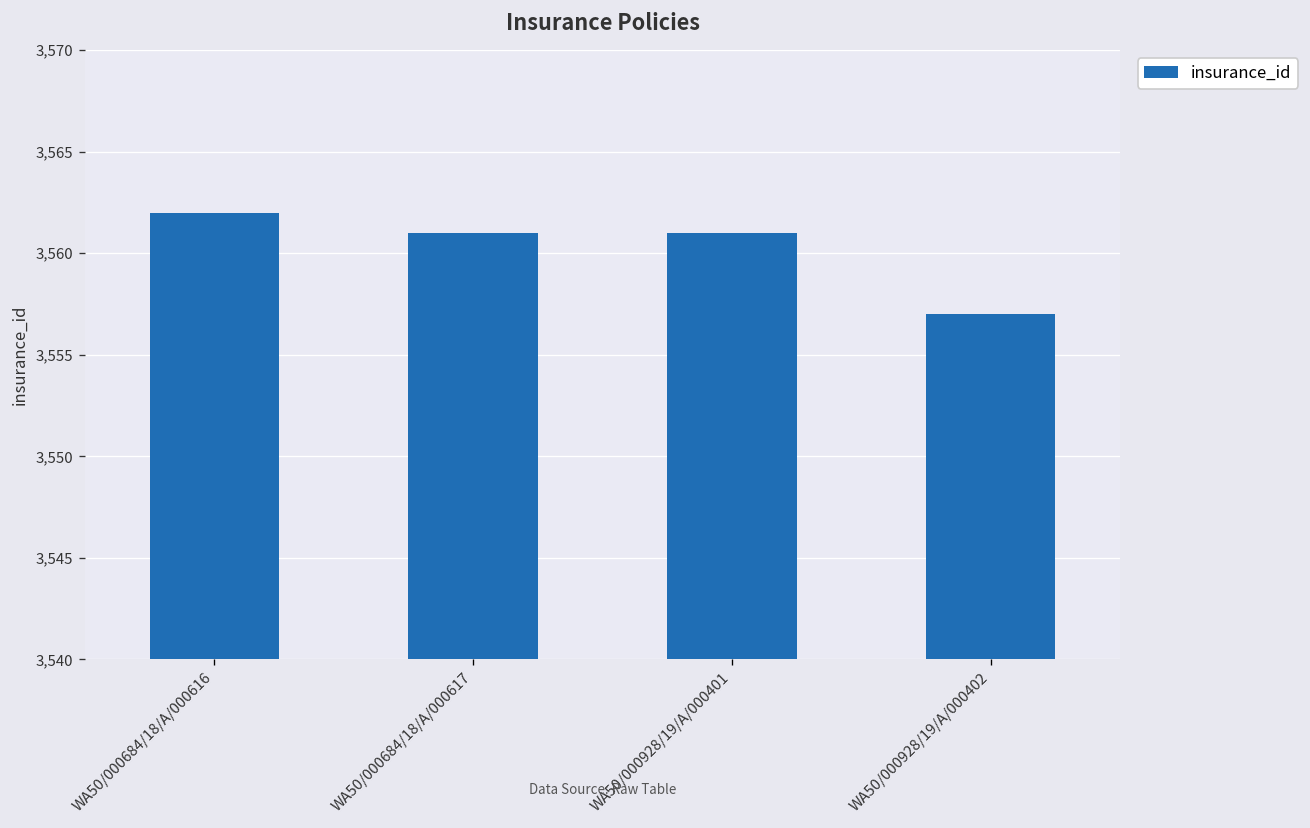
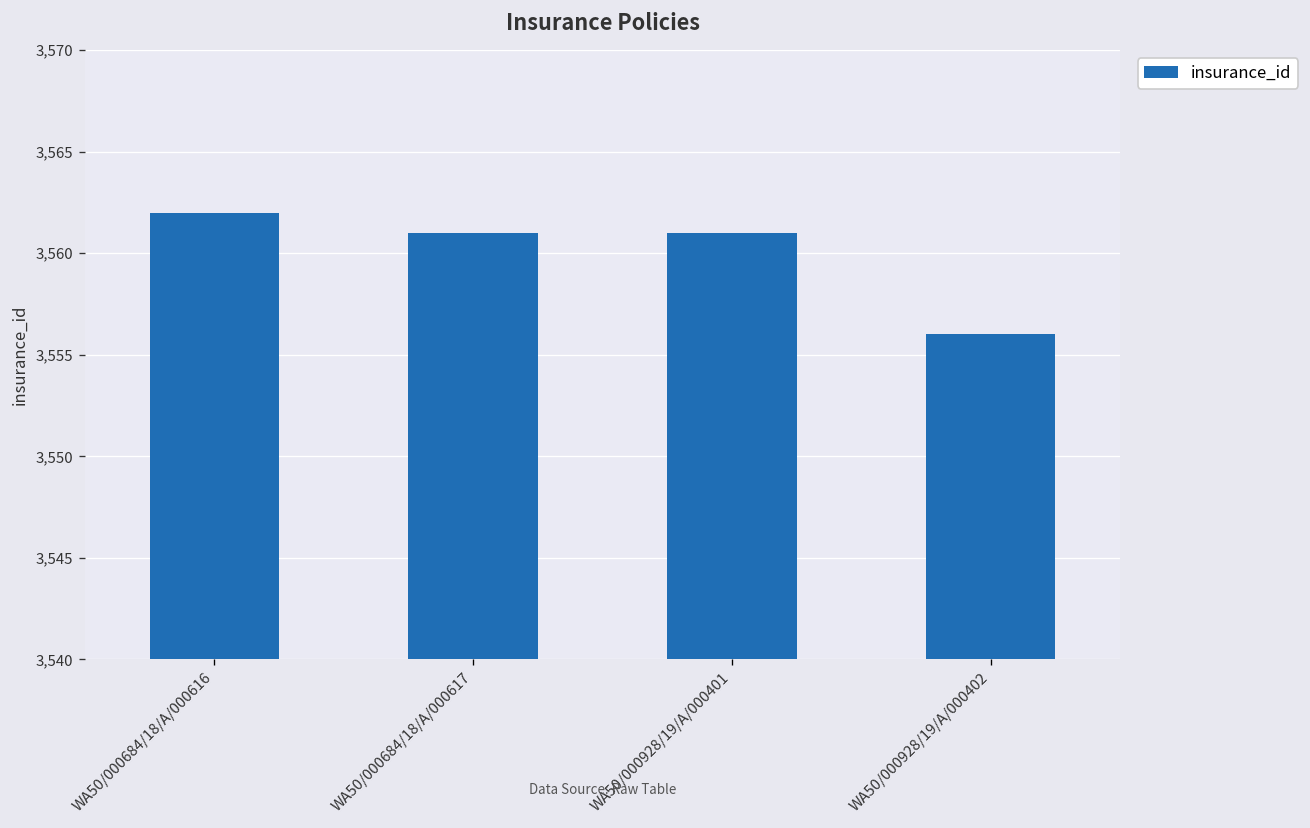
WA50/000928/19/A/000402: 3,557 -> 3,556
